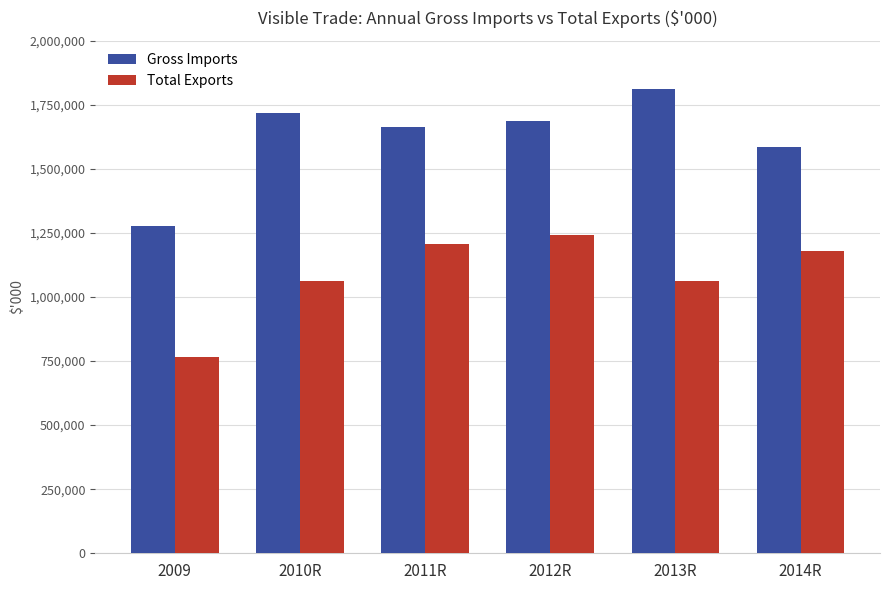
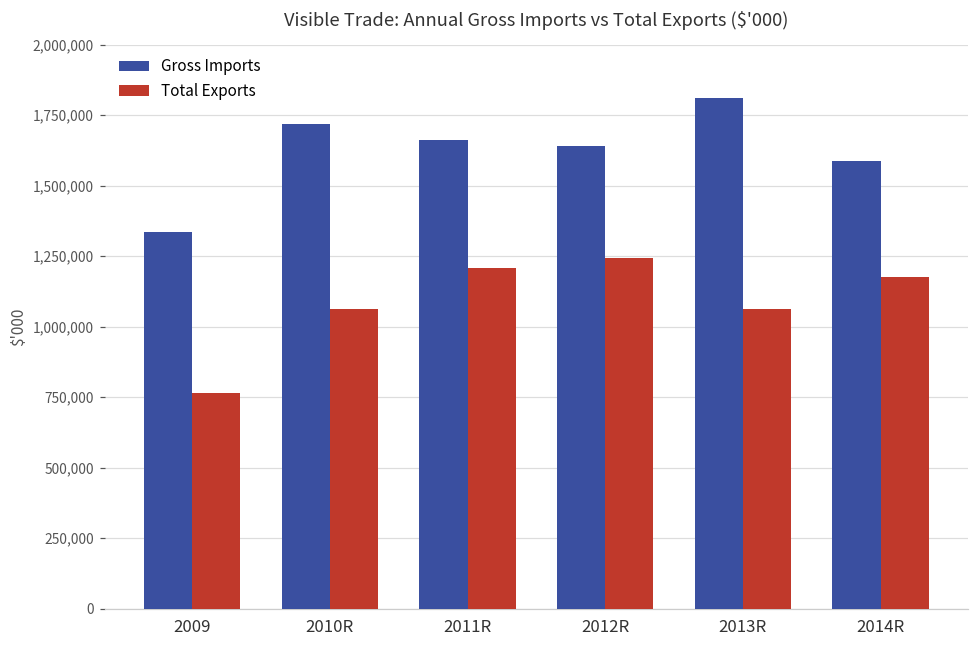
Gross Imports, 2009: 1,280,000 -> 1,340,000
Gross Imports, 2012R: 1,690,000 -> 1,640,000
